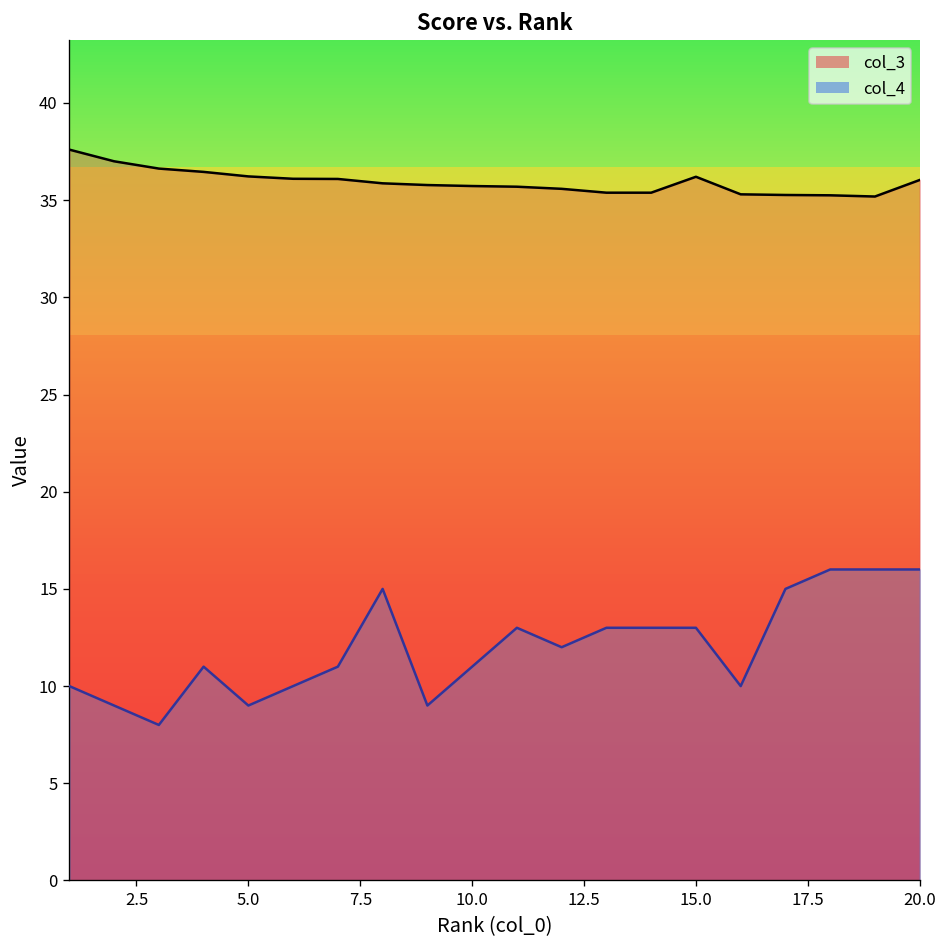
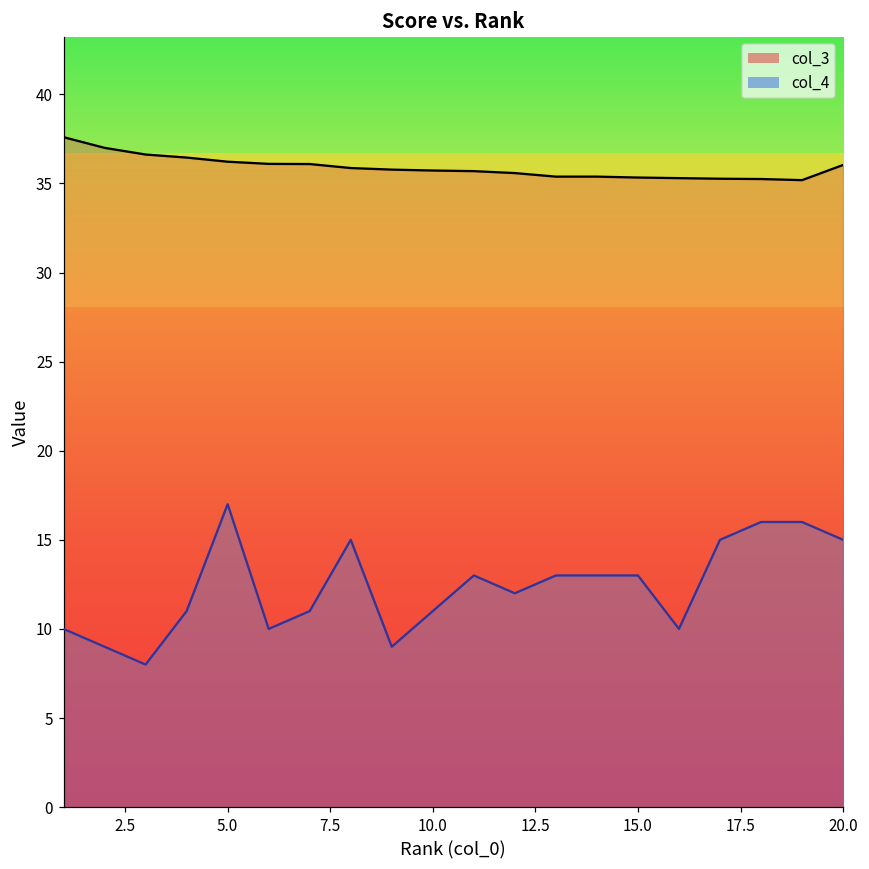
col_4, 5.0: 9 -> 17
col_3, 15.0: 36.2 -> 35.3
col_4, 20.0: 16 -> 15
